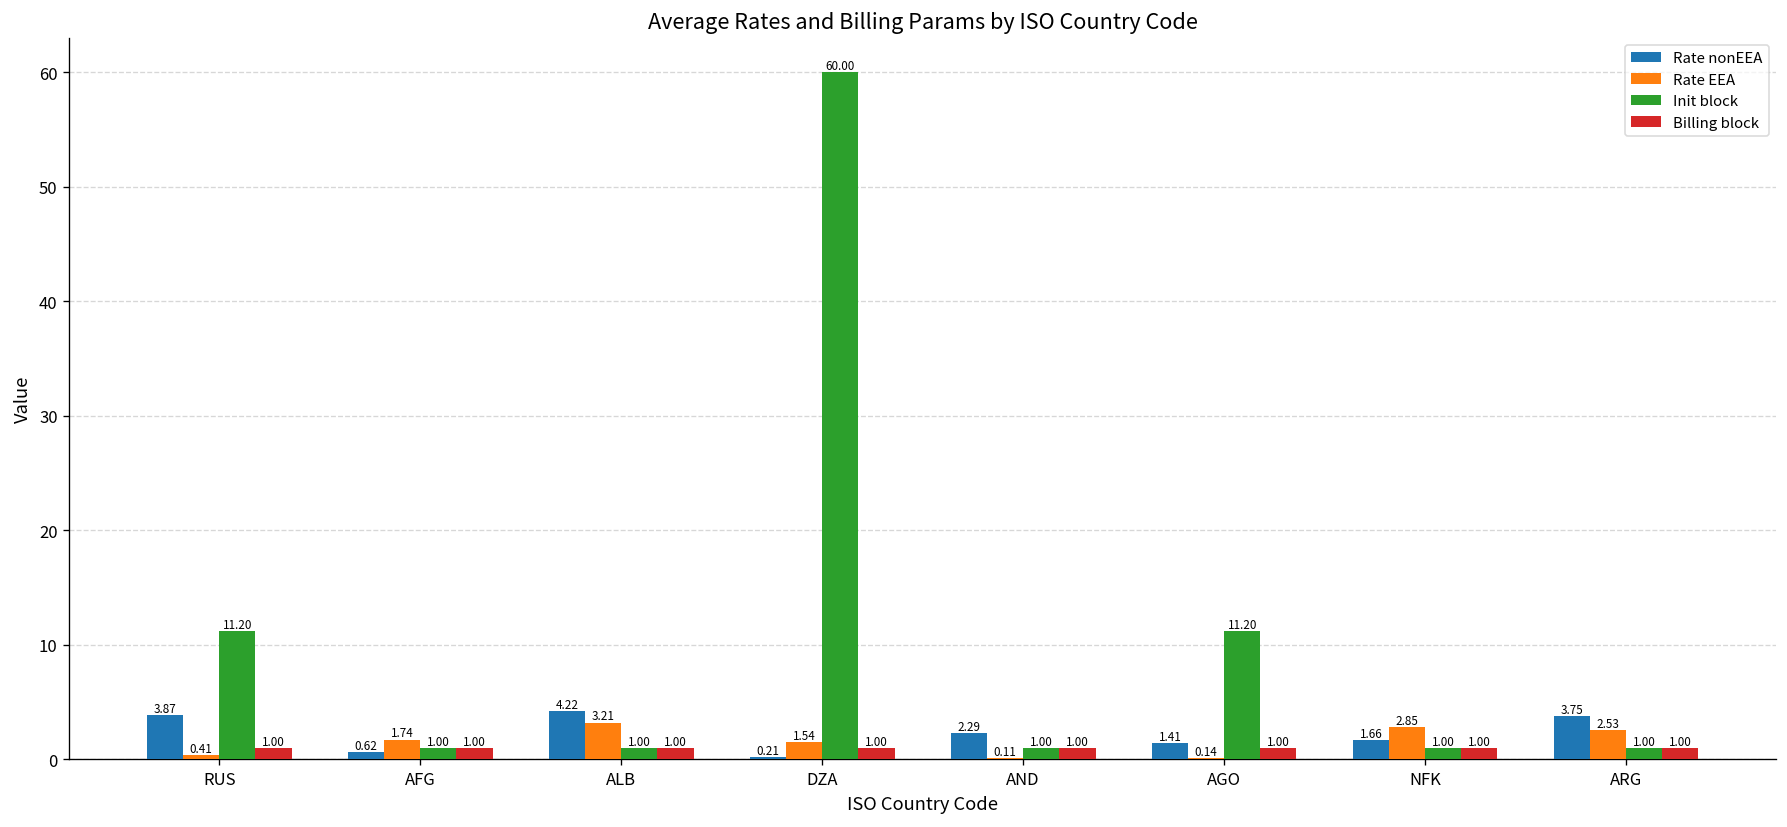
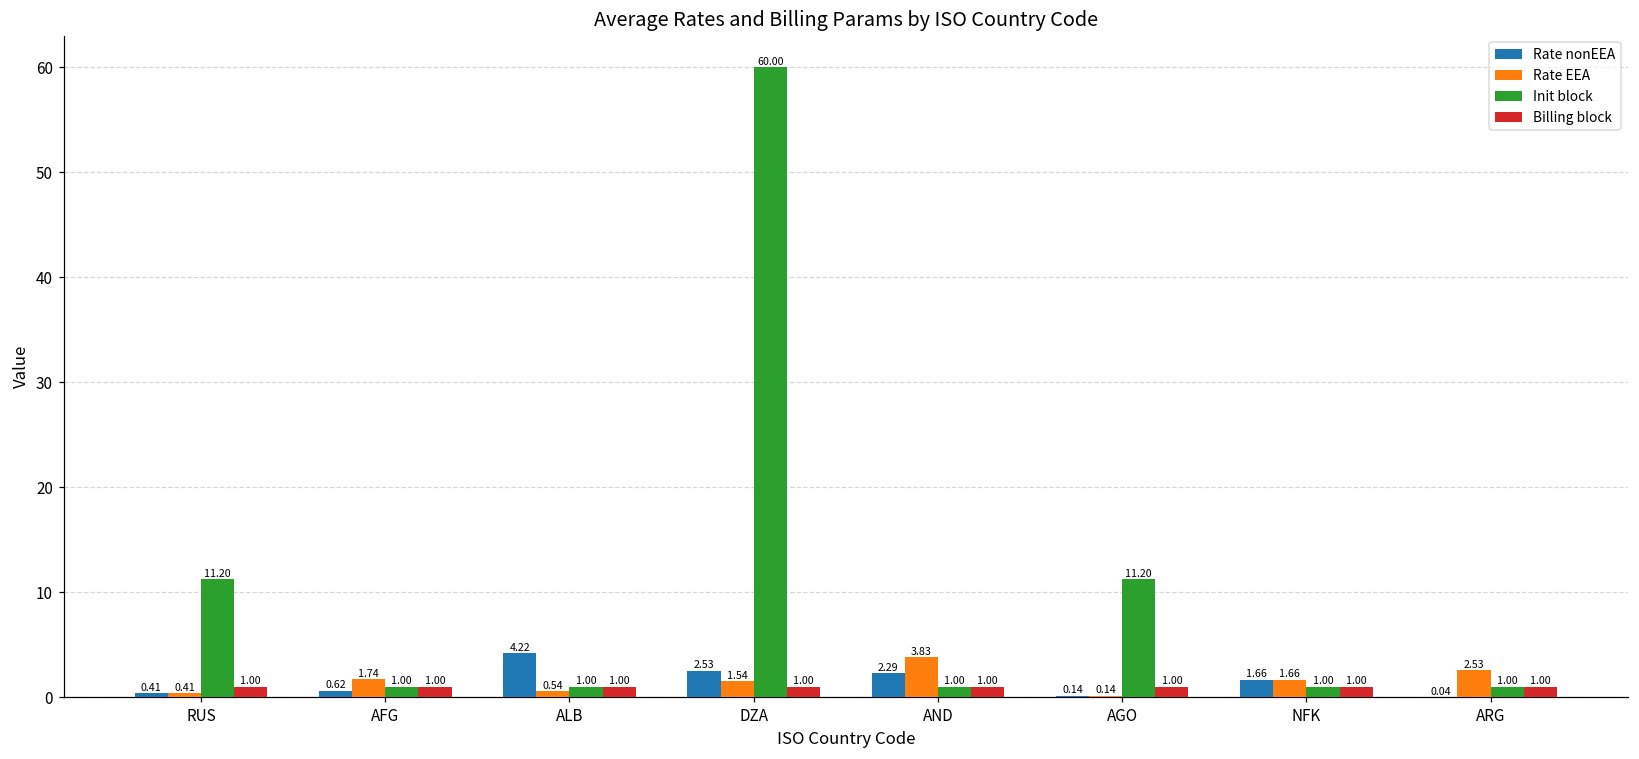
Rate nonEEA, RUS: 3.87 -> 0.41
Rate EEA, ALB: 3.21 -> 0.54
Rate nonEEA, DZA: 0.21 -> 2.53
Rate EEA, AND: 0.11 -> 3.83
Rate nonEEA, AGO: 1.41 -> 0.14
Rate EEA, NFK: 2.85 -> 1.66
Rate nonEEA, ARG: 3.75 -> 0.04
